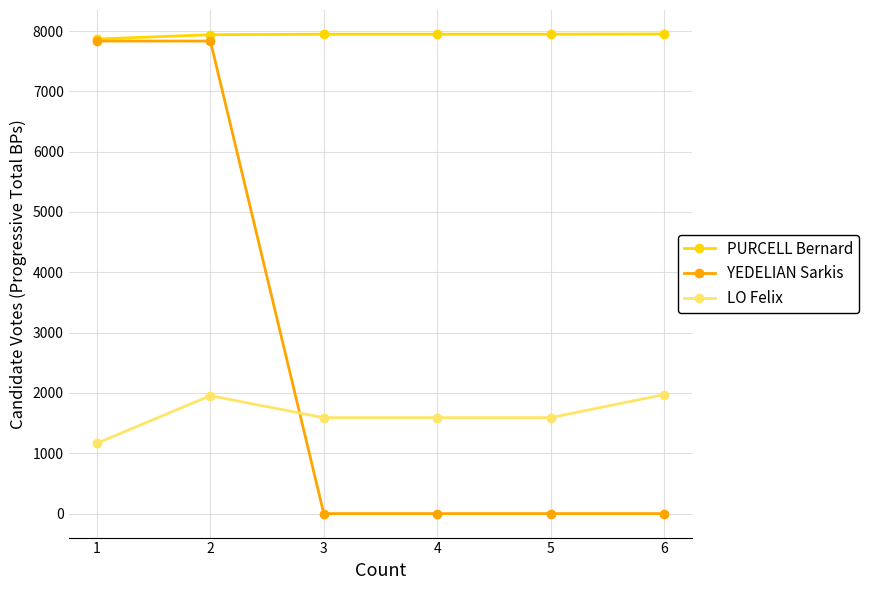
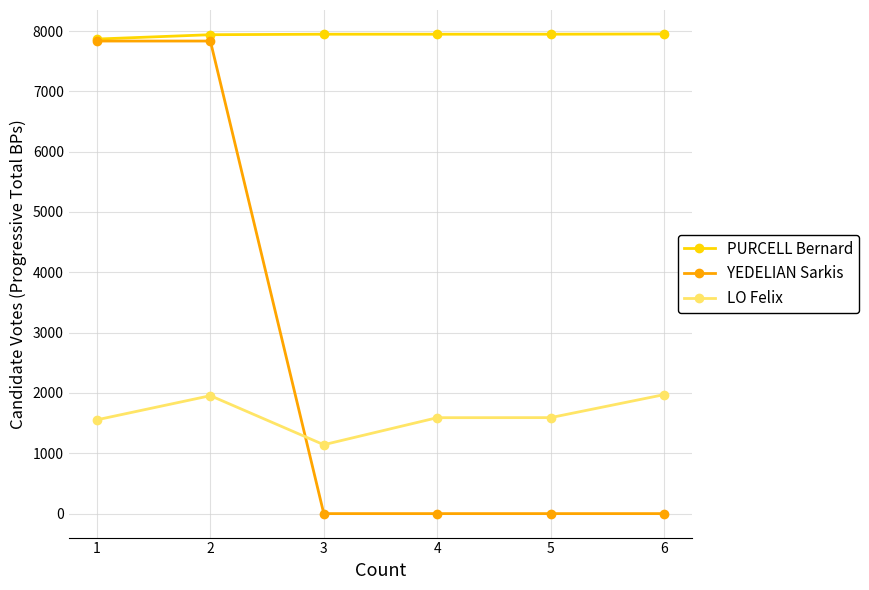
LO Felix, 1: 1200 -> 1600
LO Felix, 3: 1600 -> 1100
